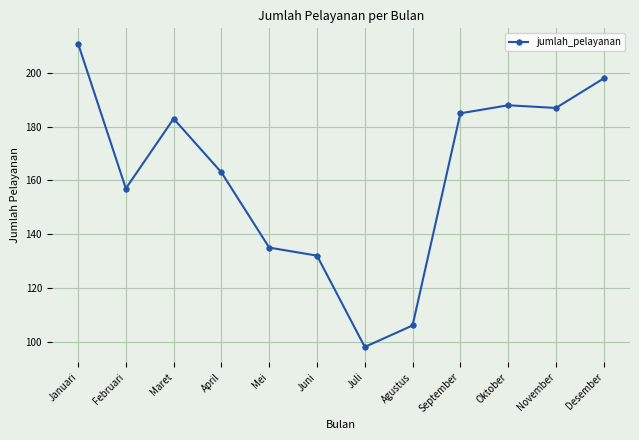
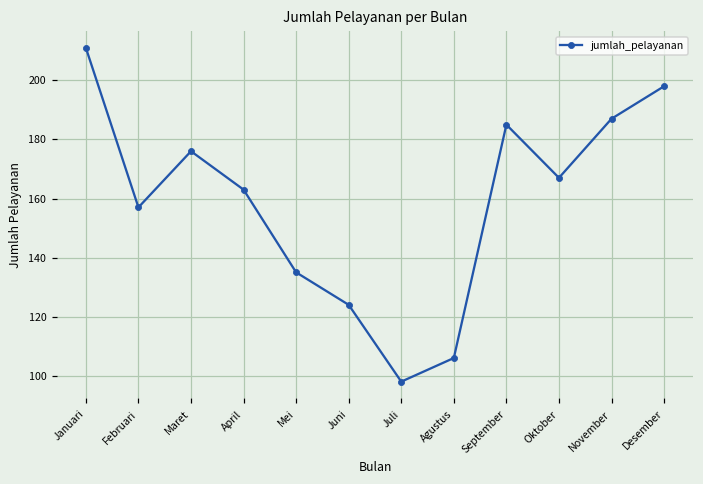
Maret: 183 -> 176
Juni: 132 -> 124
Oktober: 188 -> 167
